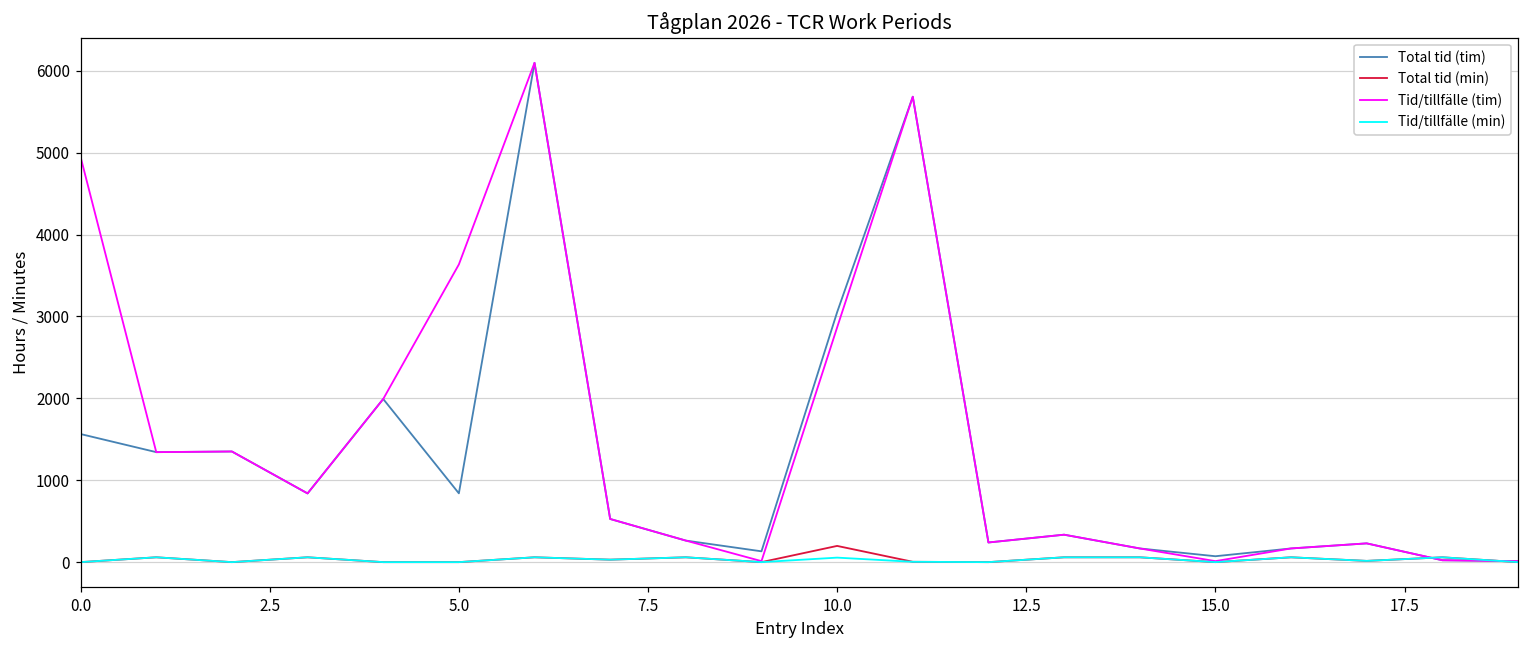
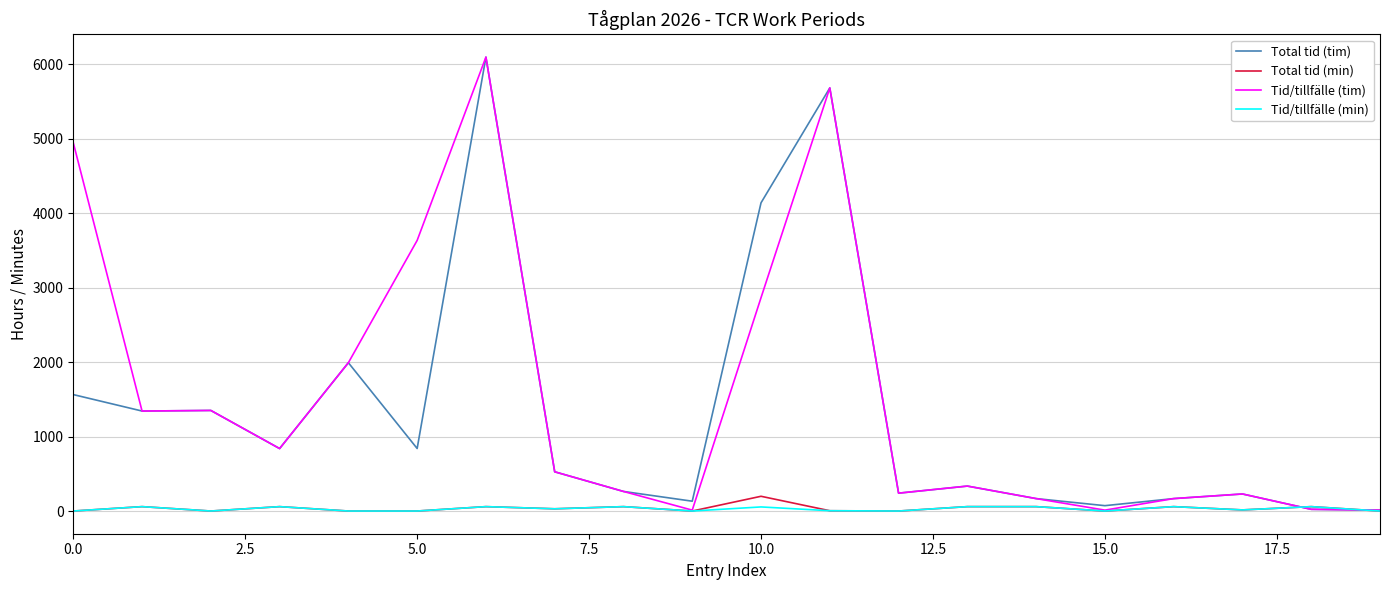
Total tid (tim), 10.0: 3100 -> 4100
